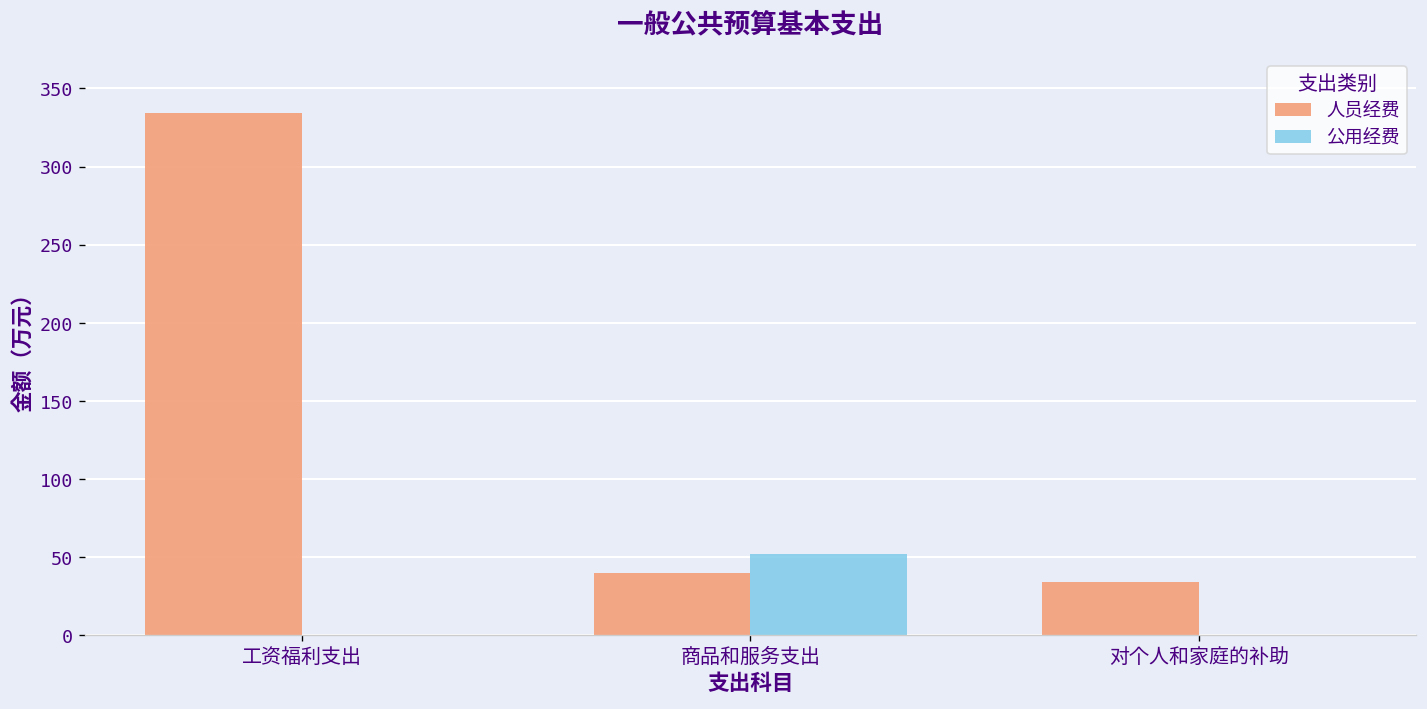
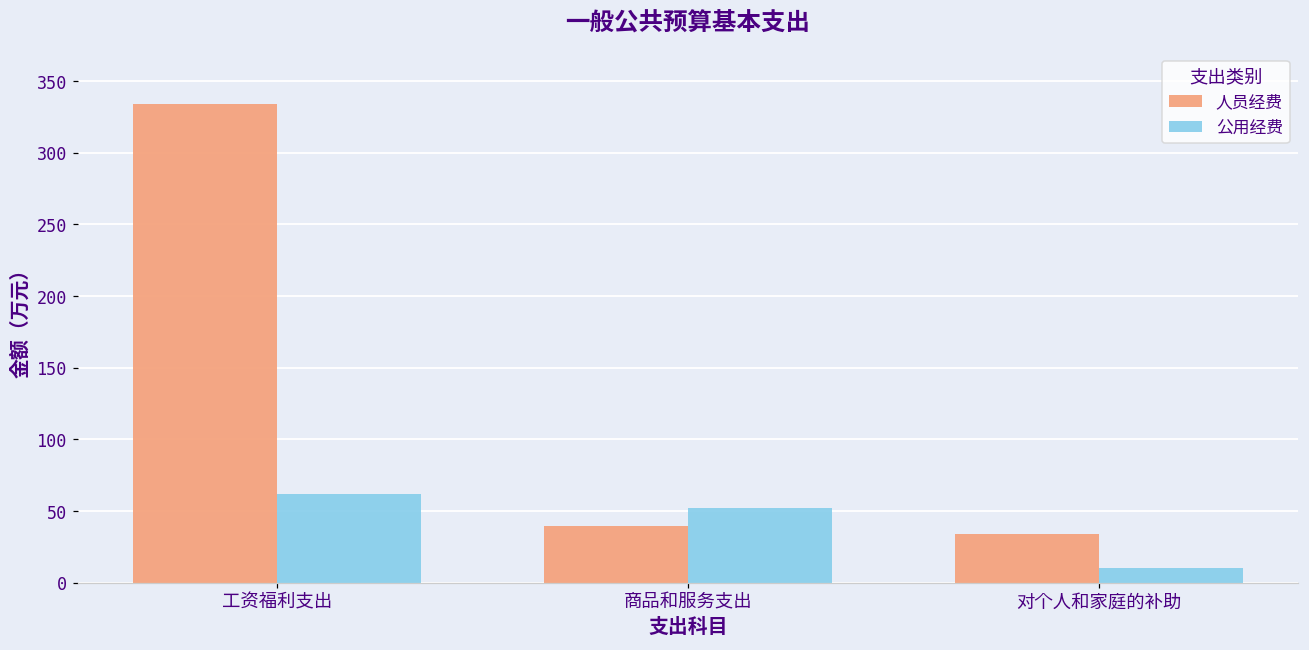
公用经费, 工资福利支出: 0 -> 62
公用经费, 对个人和家庭的补助: 0 -> 10
